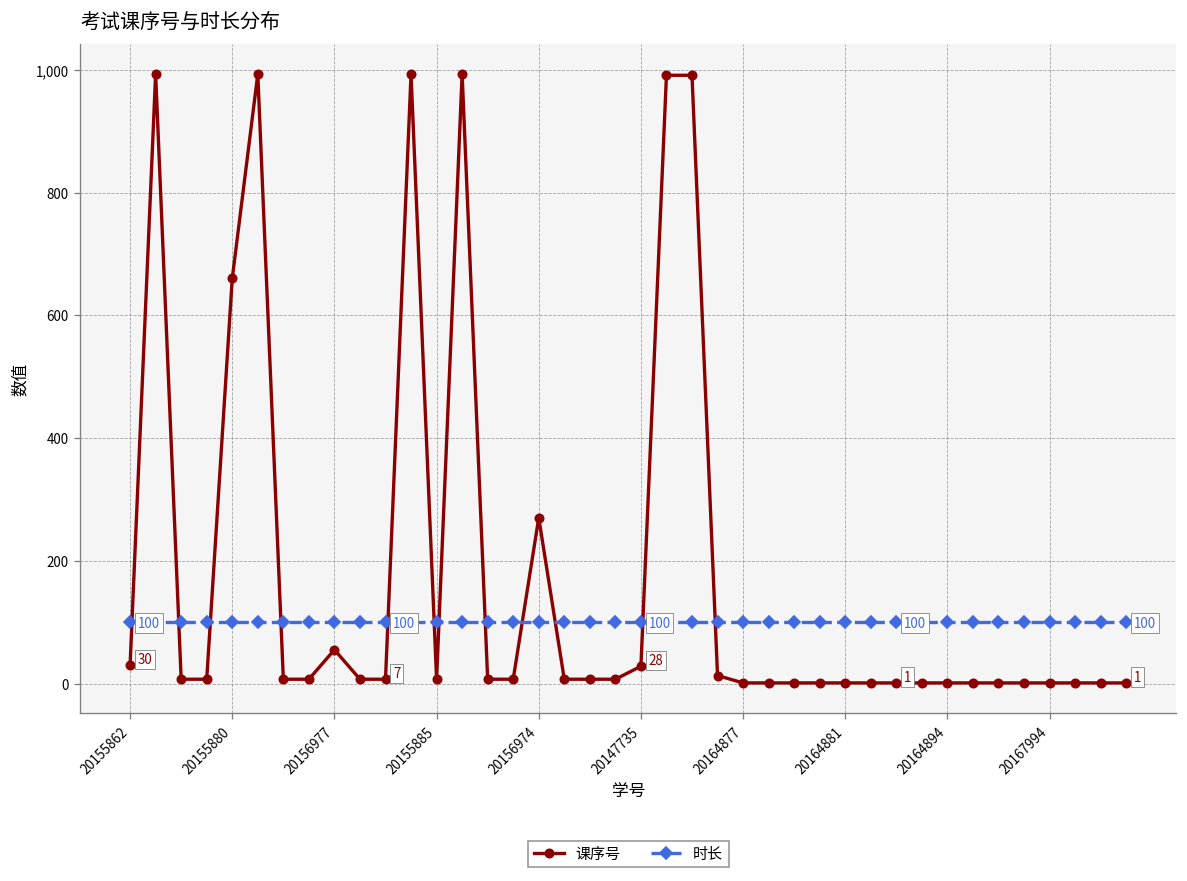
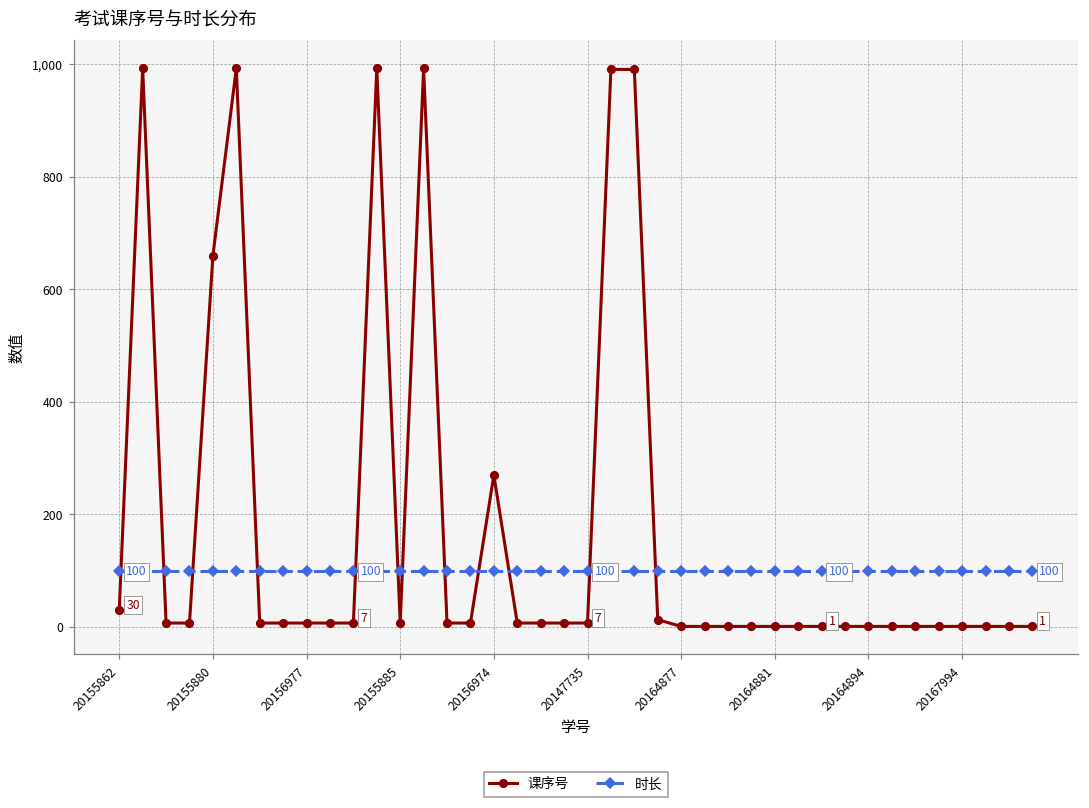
课序号, 20156977: 60 -> 10
课序号, 20147735: 28 -> 7
